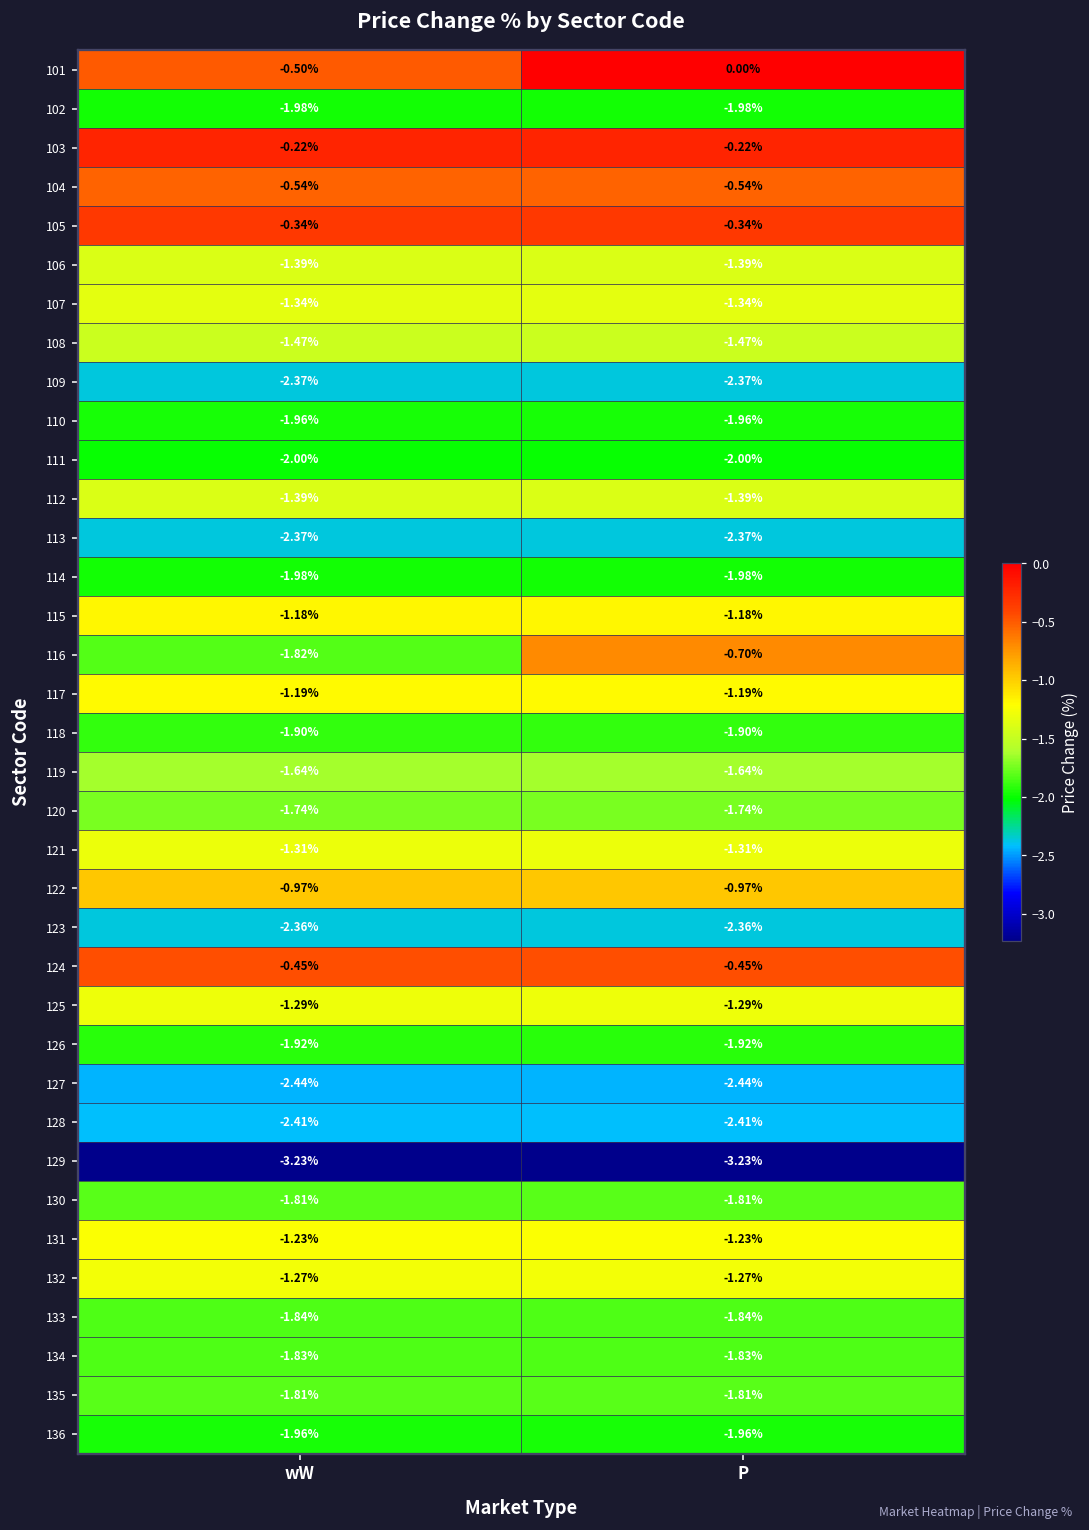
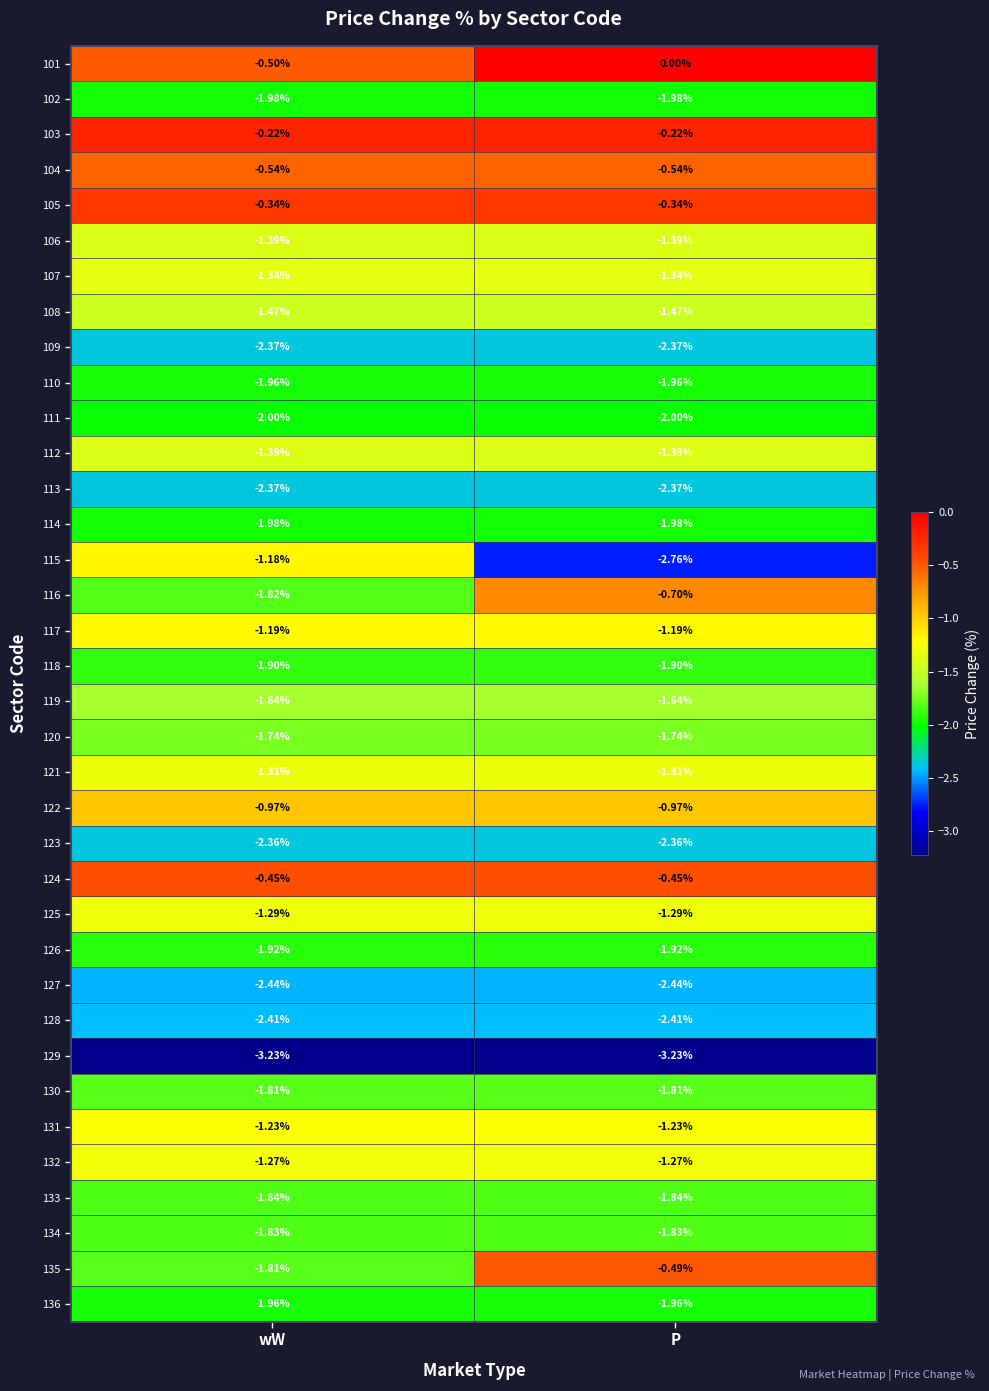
115, P: -1.18% -> -2.76%
135, P: -1.81% -> -0.49%
